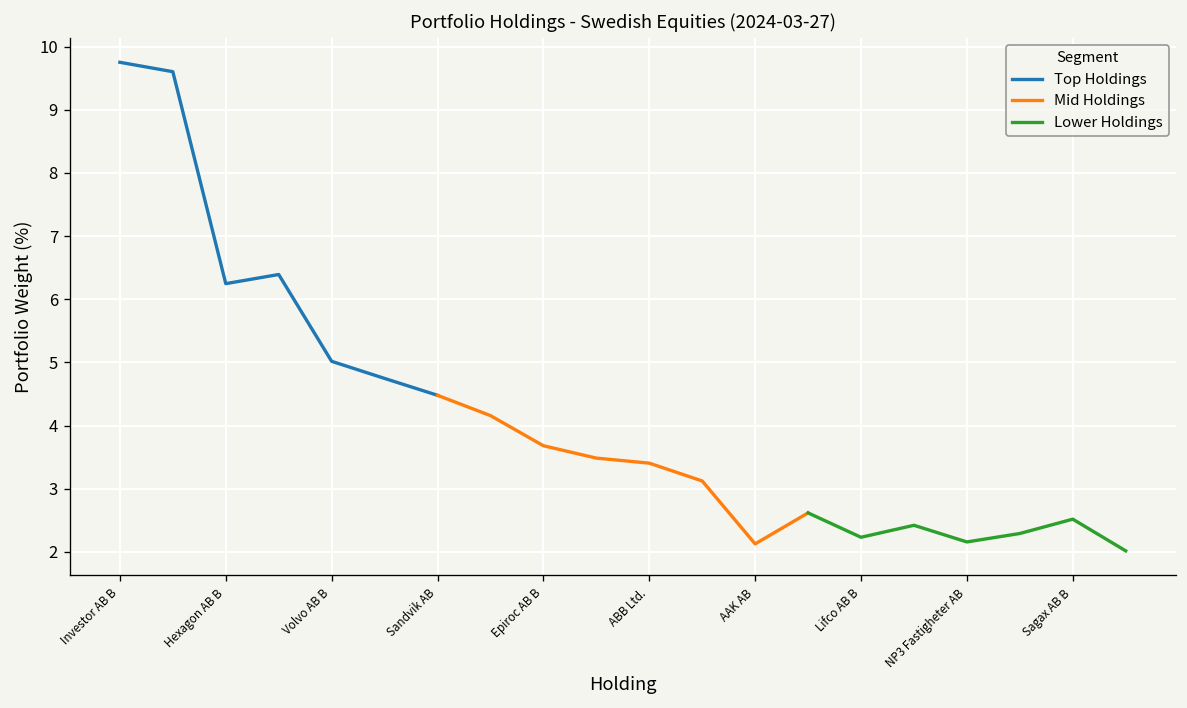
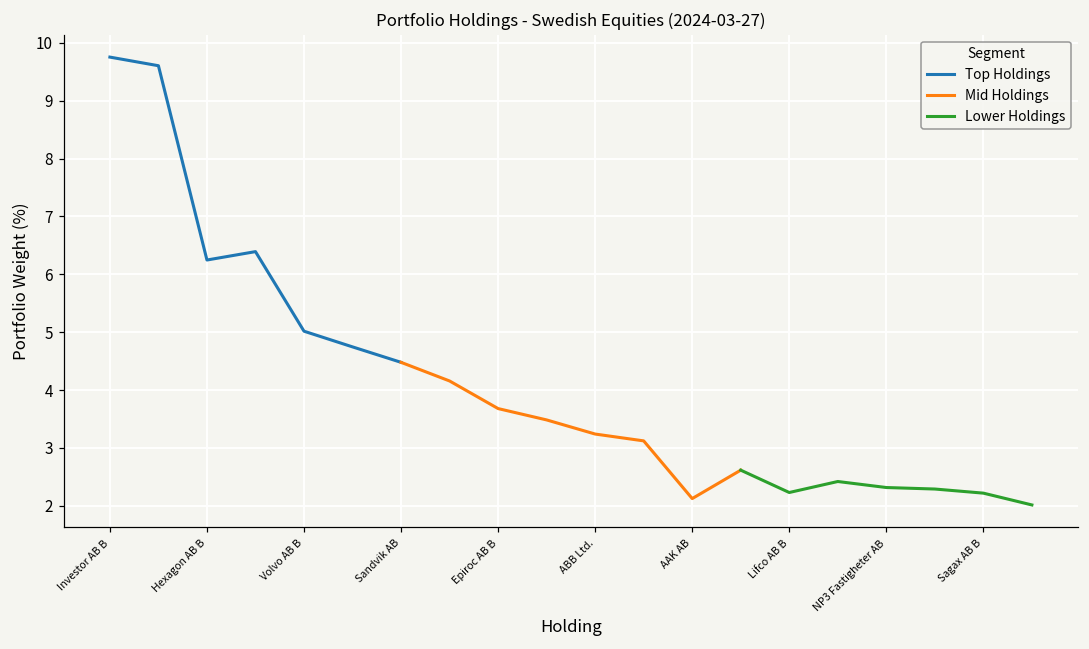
Mid Holdings, ABB Ltd.: 3.4 -> 3.2
Lower Holdings, NP3 Fastigheter AB: 2.2 -> 2.3
Lower Holdings, Sagax AB B: 2.5 -> 2.2
